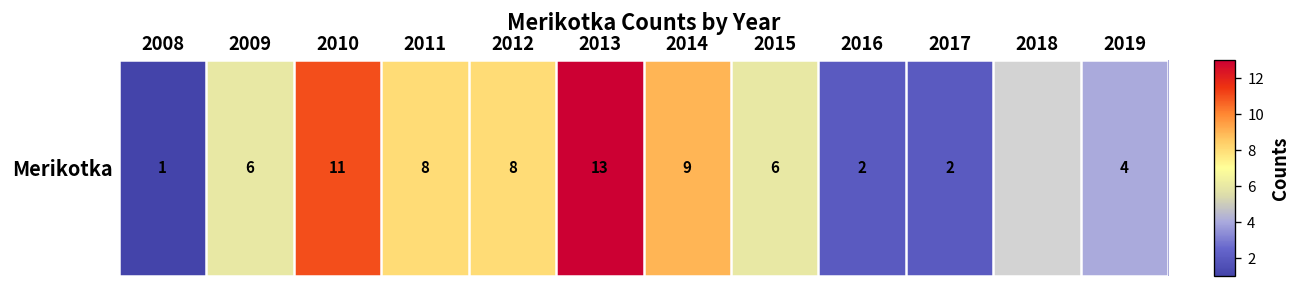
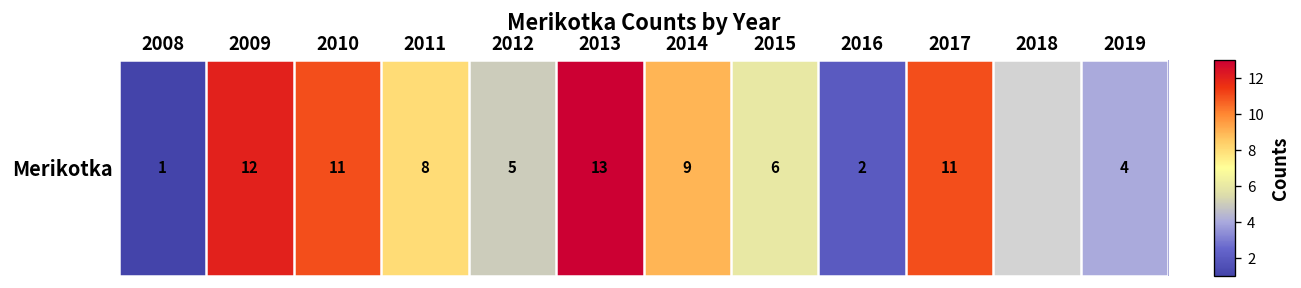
Merikotka, 2009: 6 -> 12
Merikotka, 2012: 8 -> 5
Merikotka, 2017: 2 -> 11
